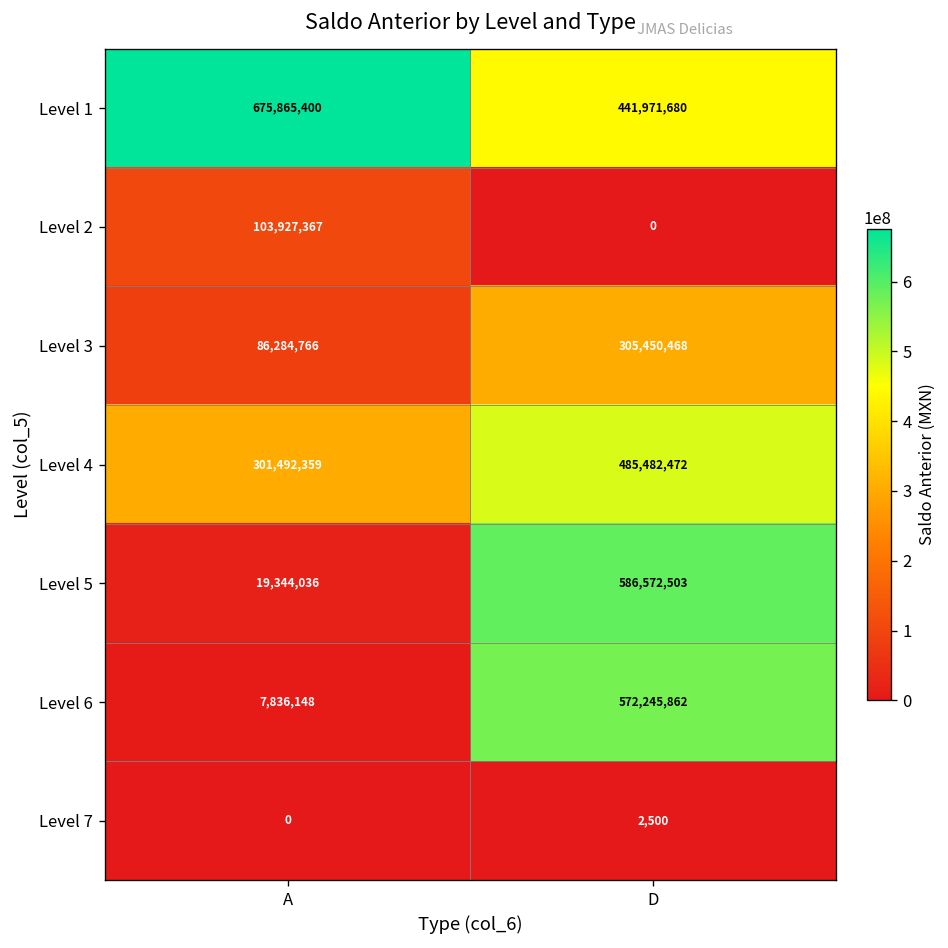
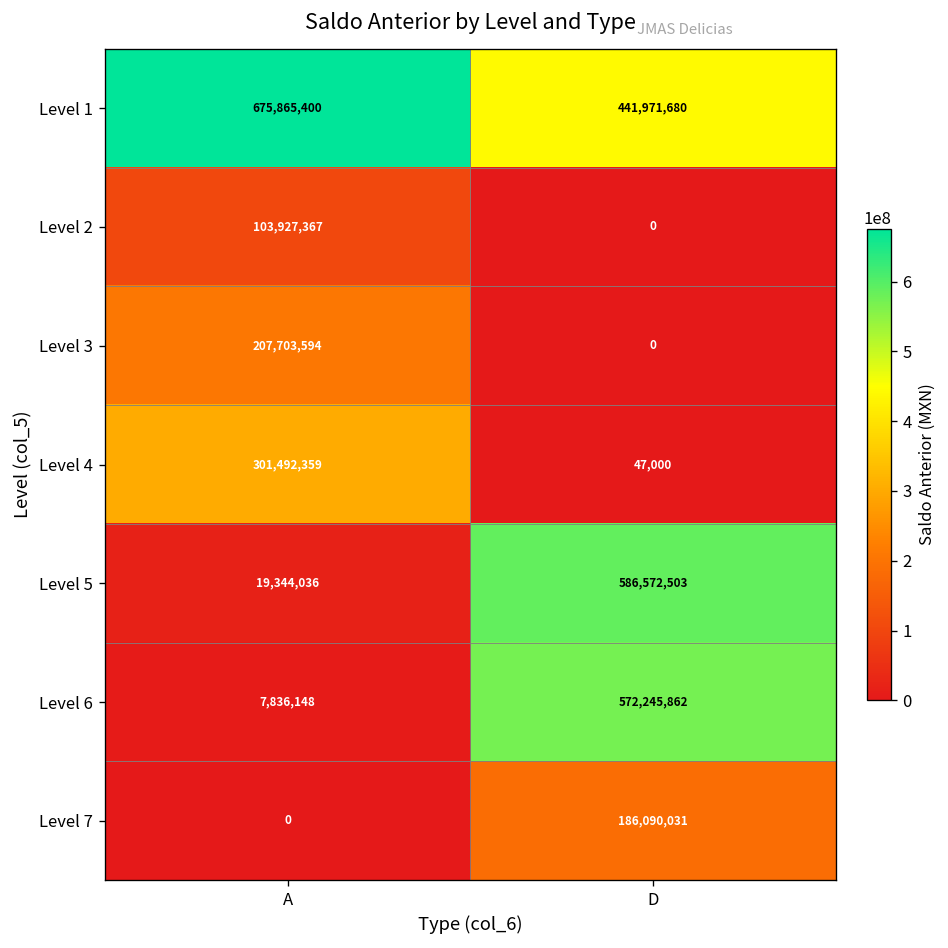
Level 3, A: 86,284,766 -> 207,703,594
Level 3, D: 305,450,468 -> 0
Level 4, D: 485,482,472 -> 47,000
Level 7, D: 2,500 -> 186,090,031
